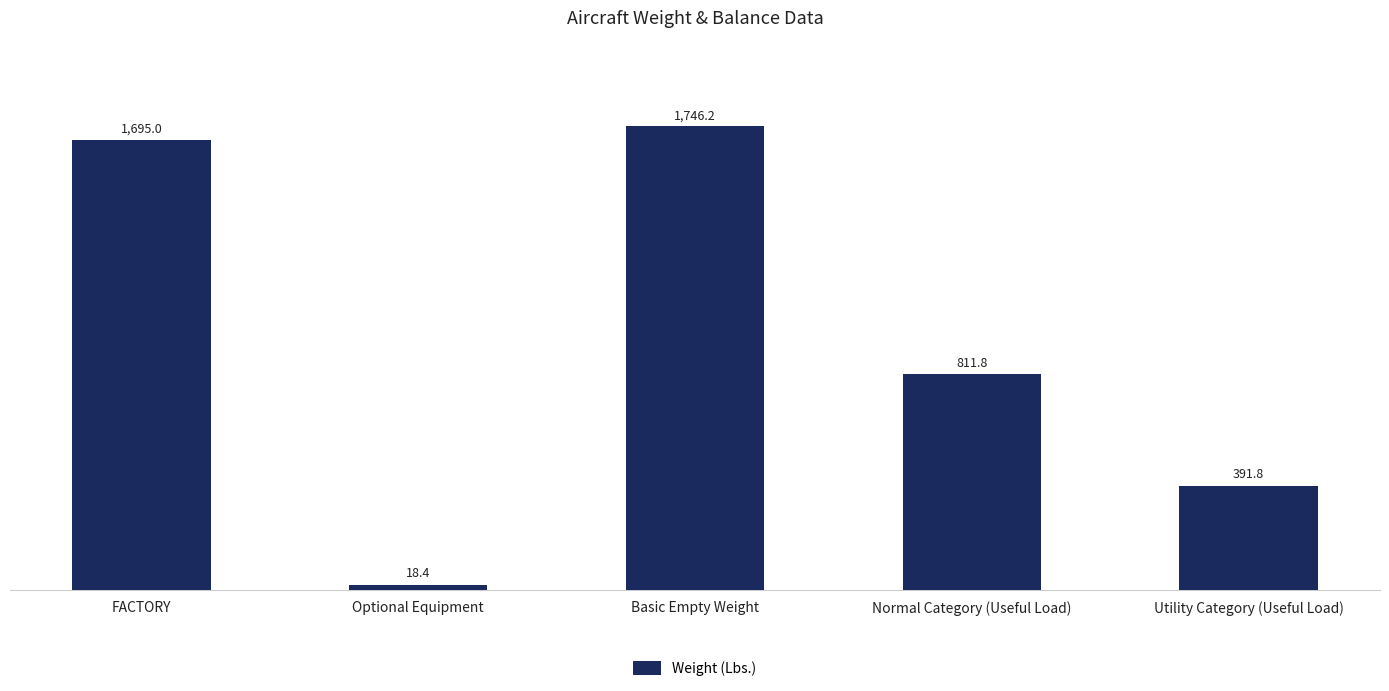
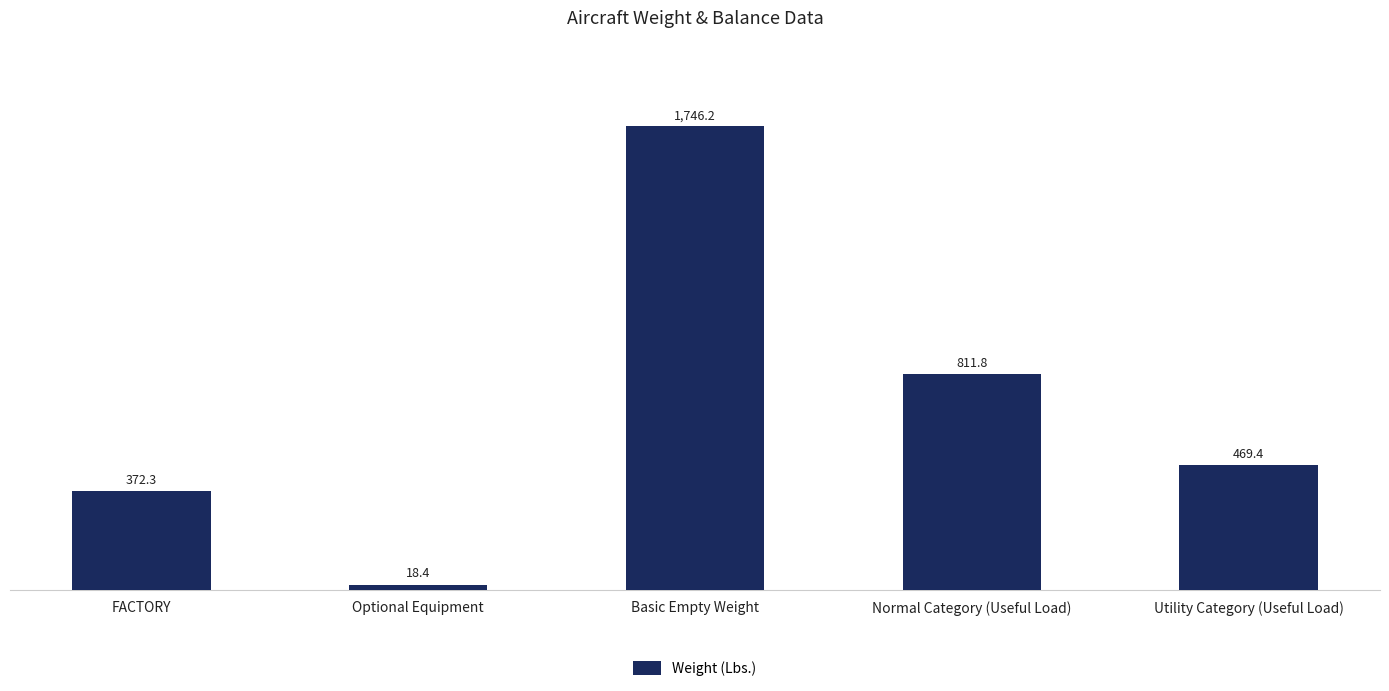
FACTORY: 1,695.0 -> 372.3
Utility Category (Useful Load): 391.8 -> 469.4
